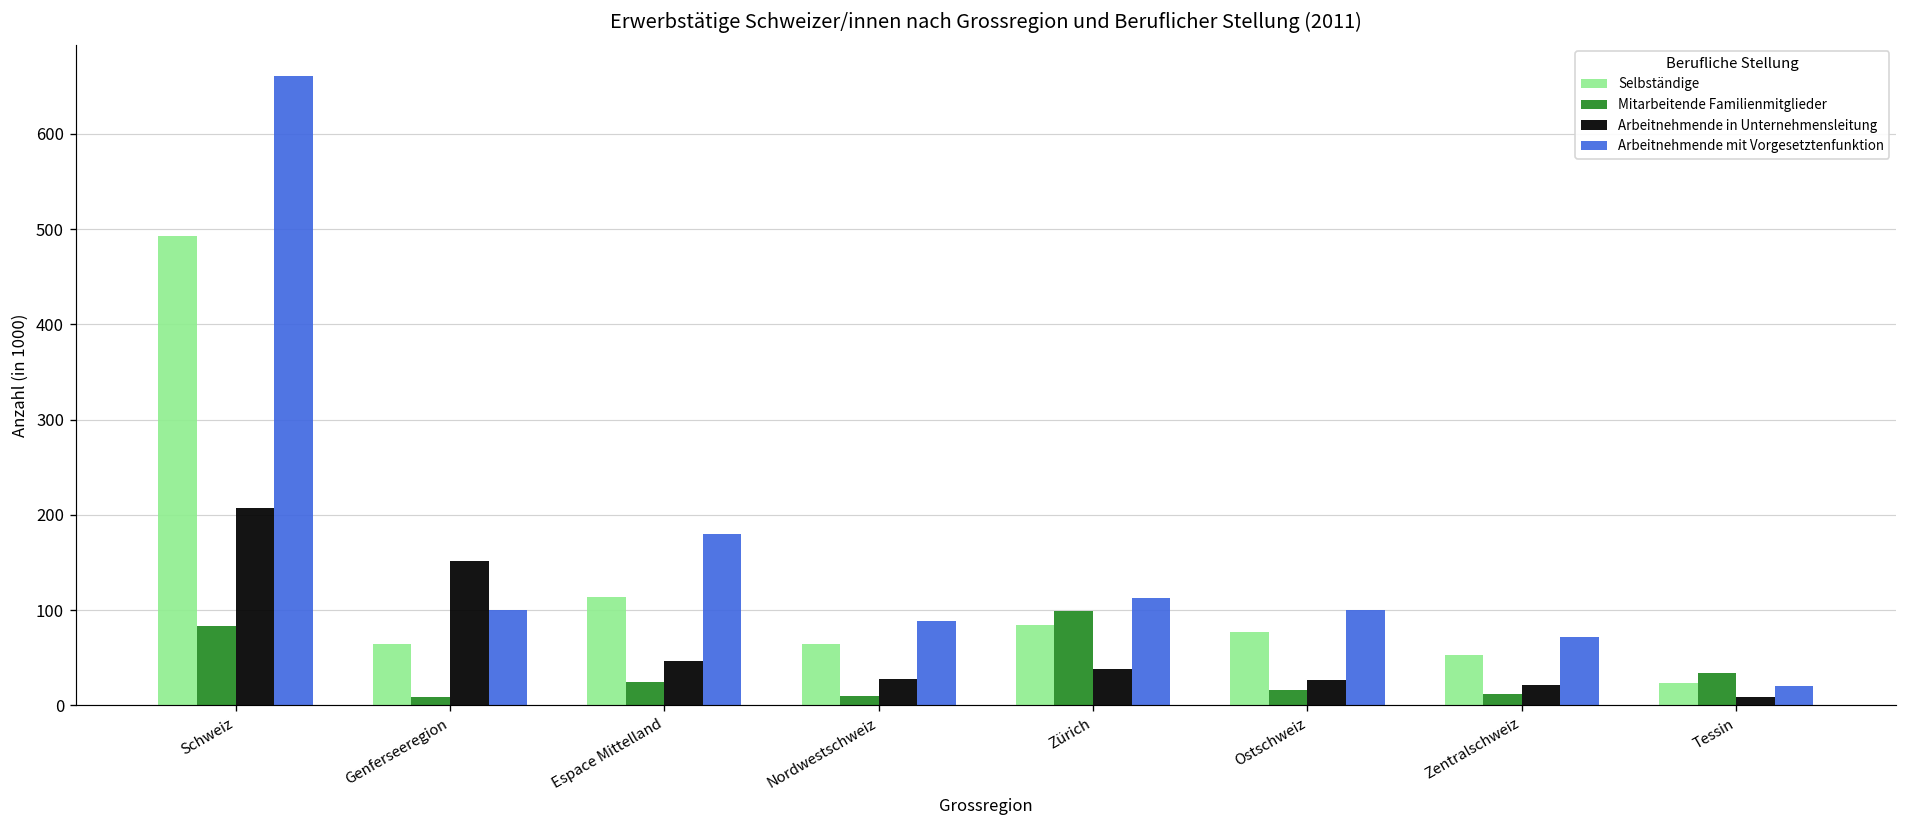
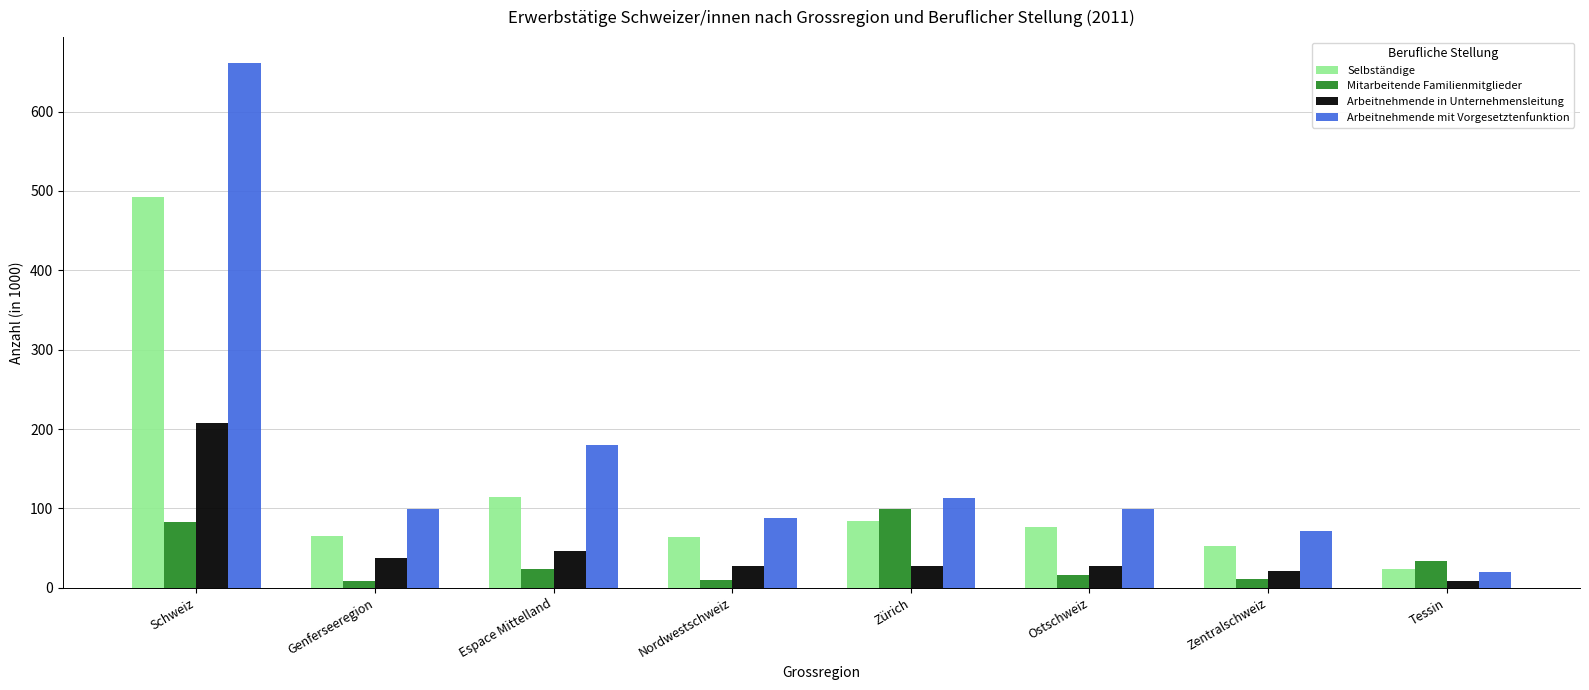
Arbeitnehmende in Unternehmensleitung, Genferseeregion: 150 -> 40
Arbeitnehmende in Unternehmensleitung, Zürich: 40 -> 30
